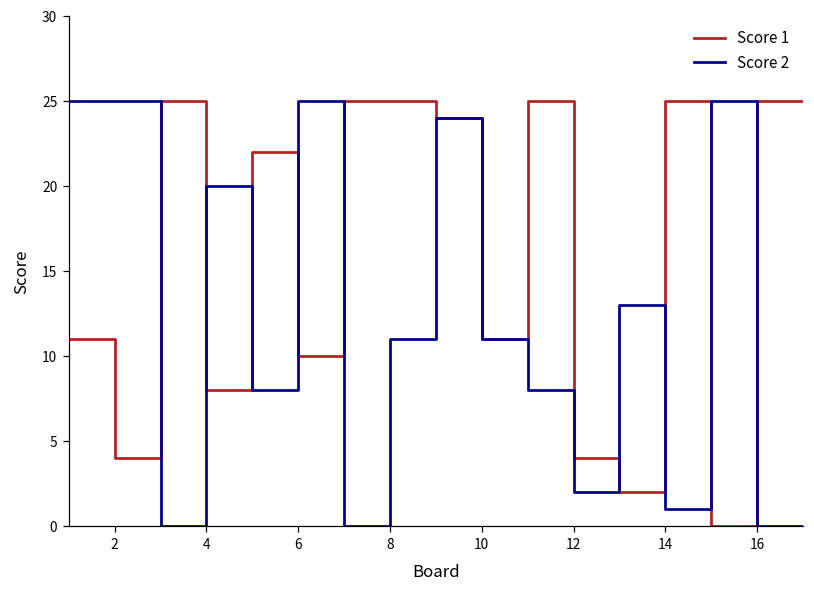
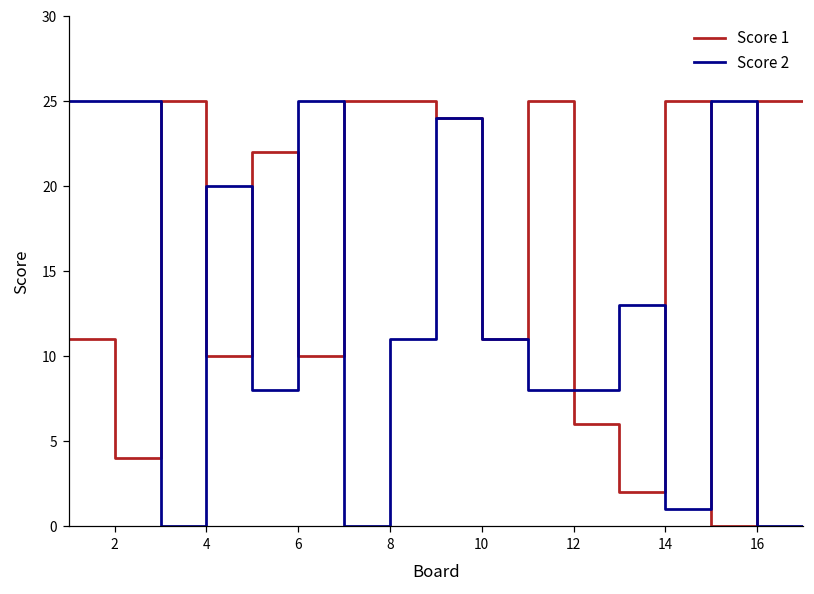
Score 1, 4: 8 -> 10
Score 1, 12: 4 -> 6
Score 2, 12: 2 -> 8
